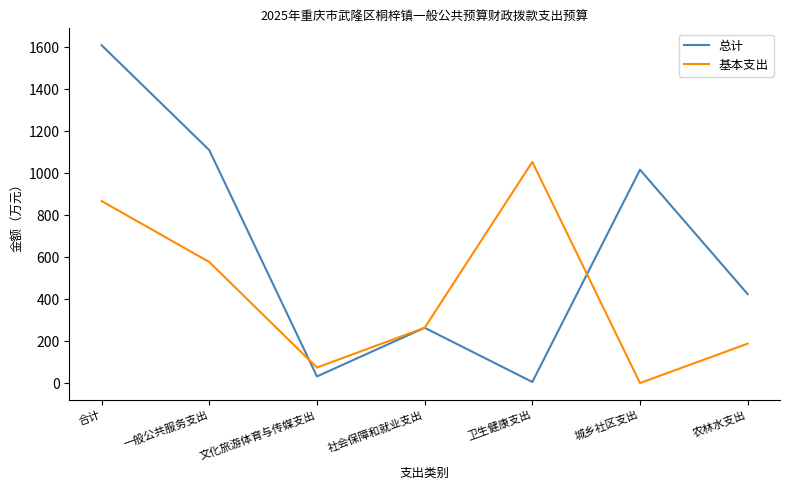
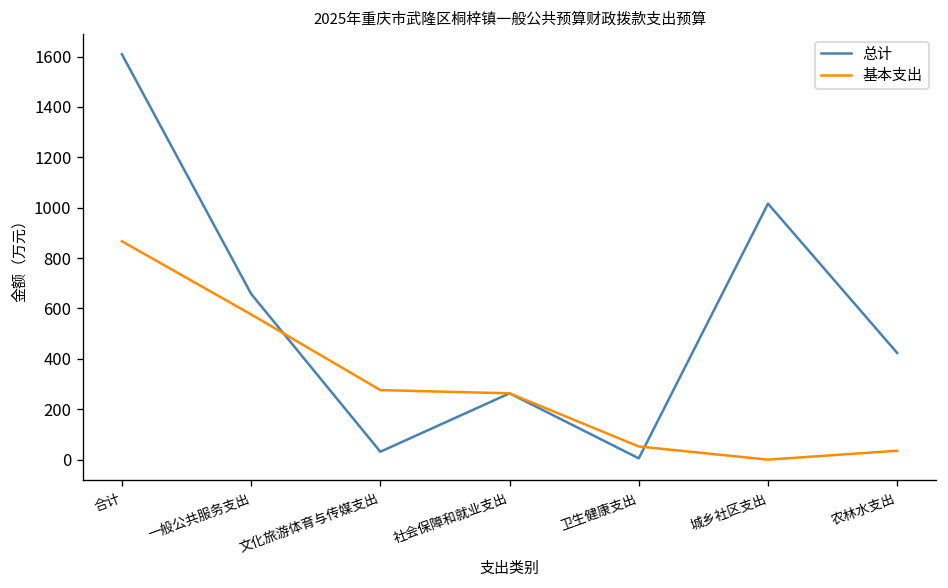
总计, 一般公共服务支出: 1110 -> 660
基本支出, 文化旅游体育与传媒支出: 70 -> 280
基本支出, 卫生健康支出: 1050 -> 50
基本支出, 农林水支出: 190 -> 40
